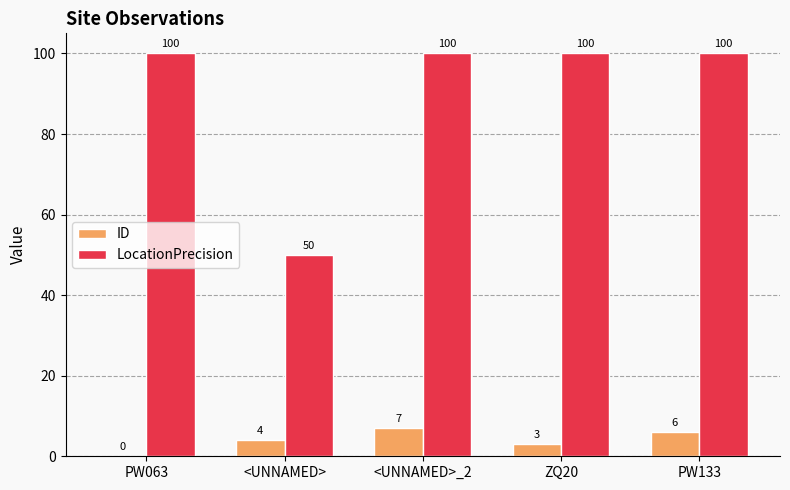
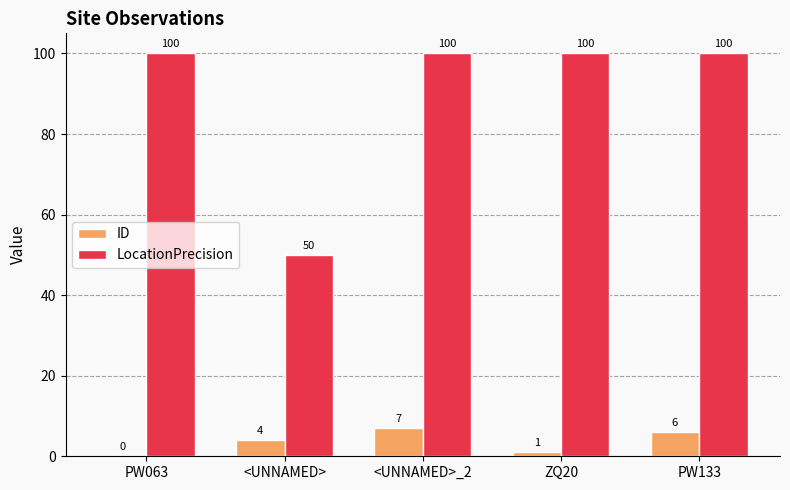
ID, ZQ20: 3 -> 1
